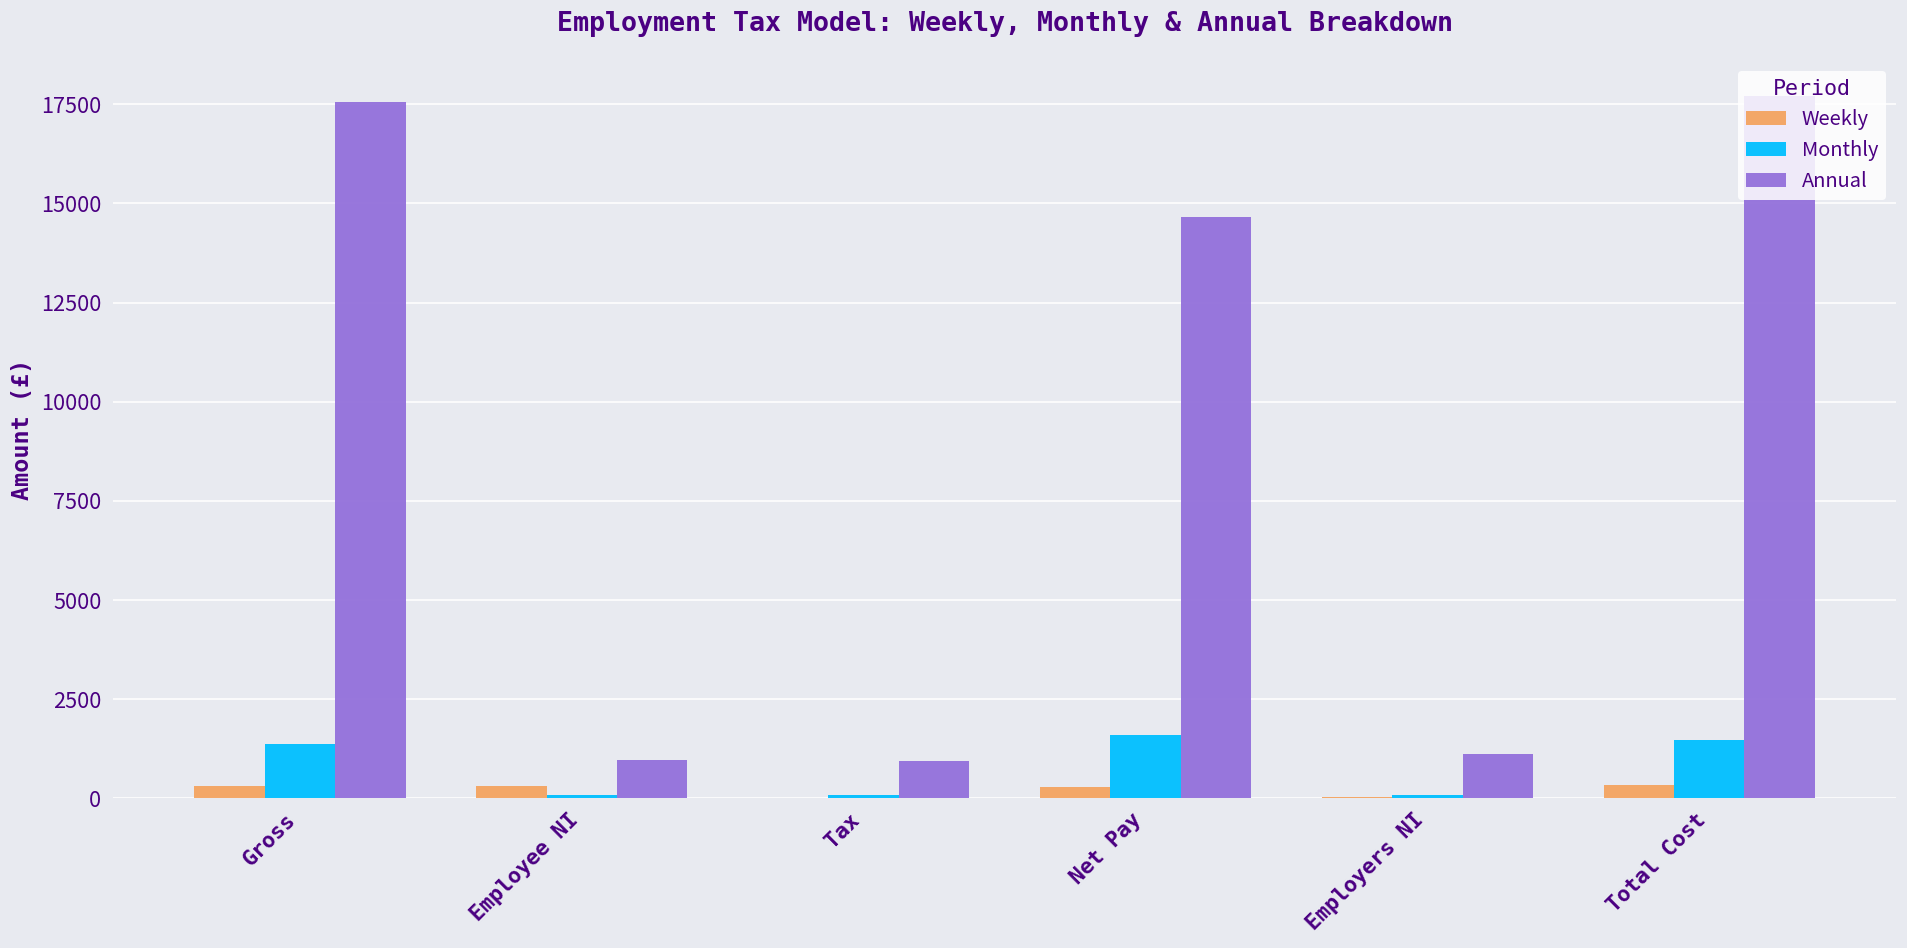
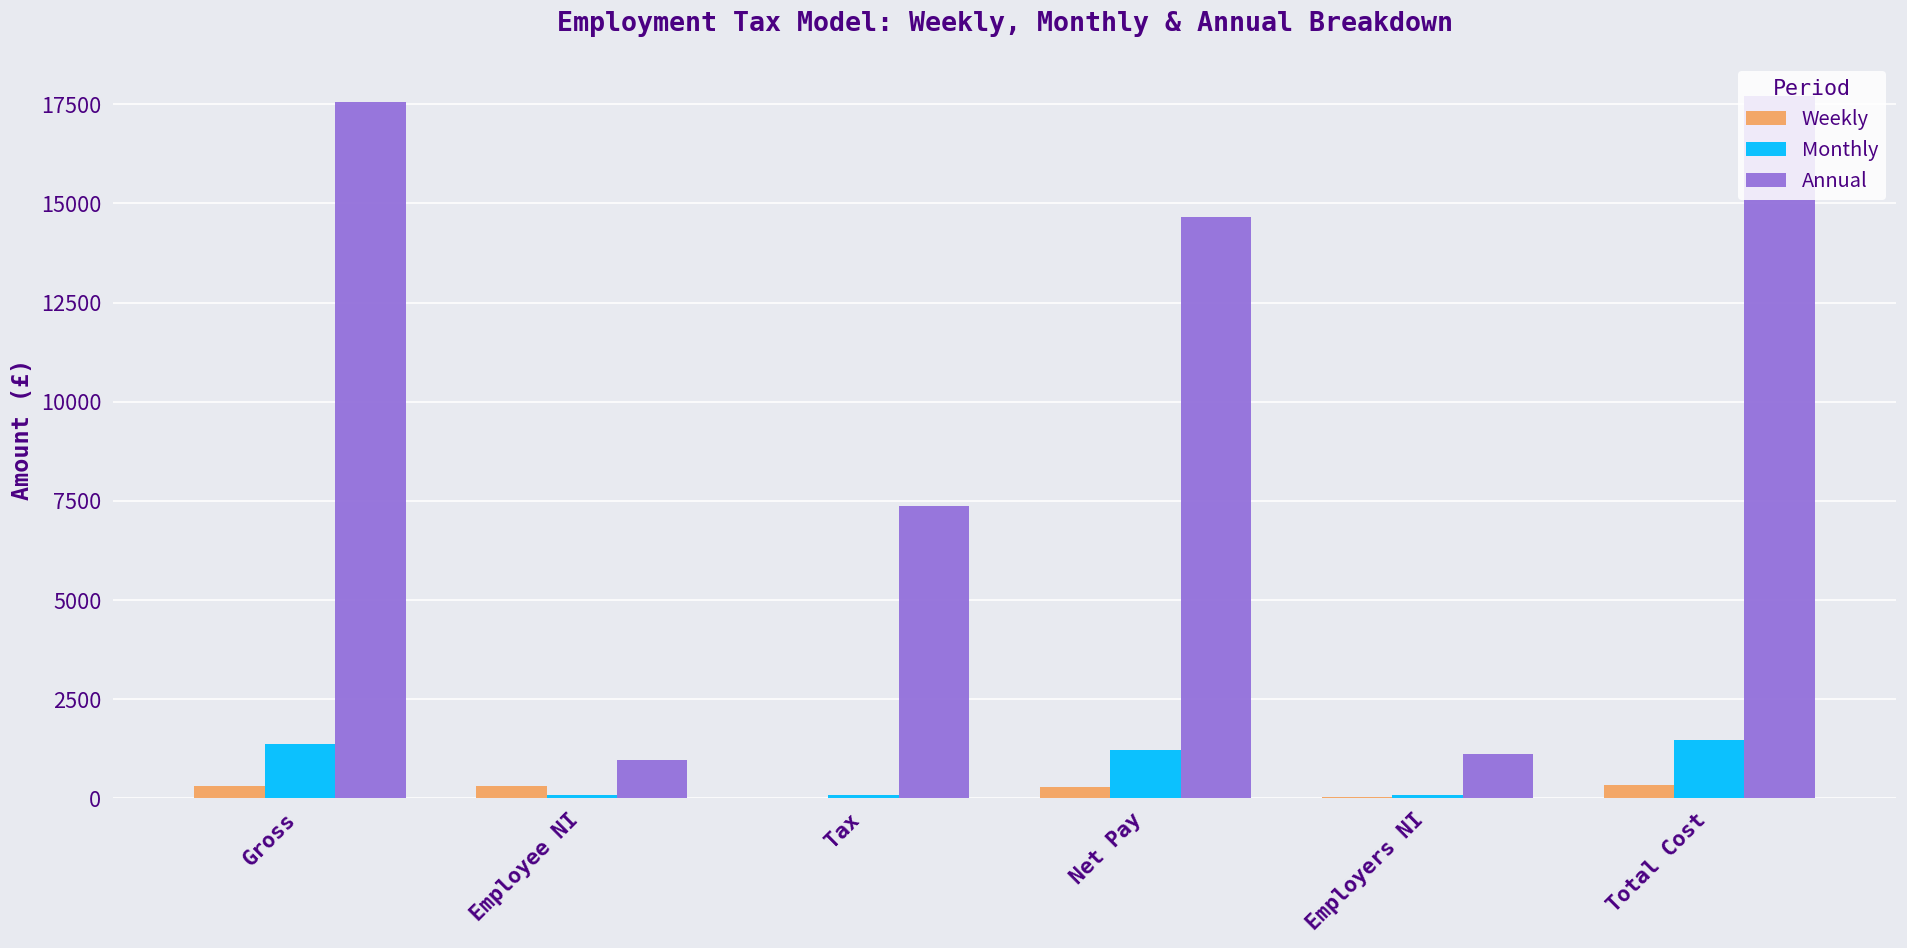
Annual, Tax: 900 -> 7400
Monthly, Net Pay: 1600 -> 1200
